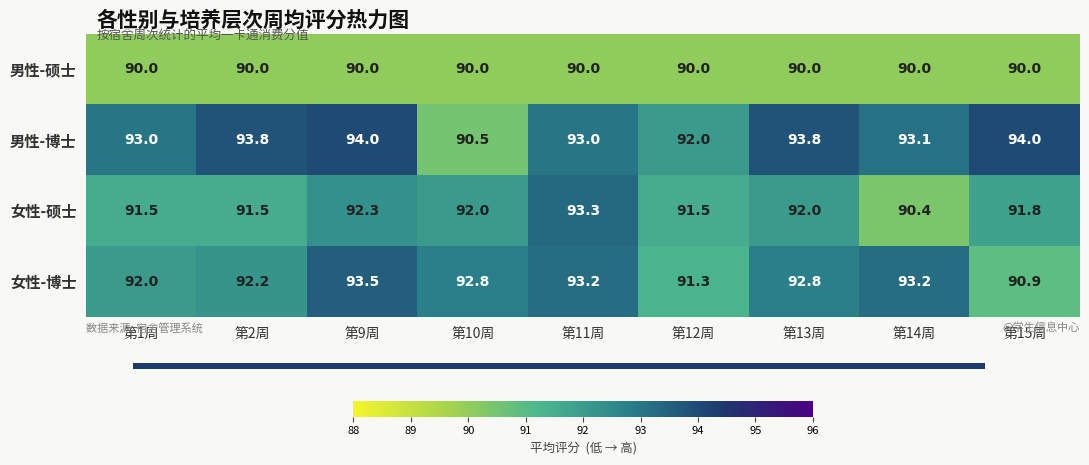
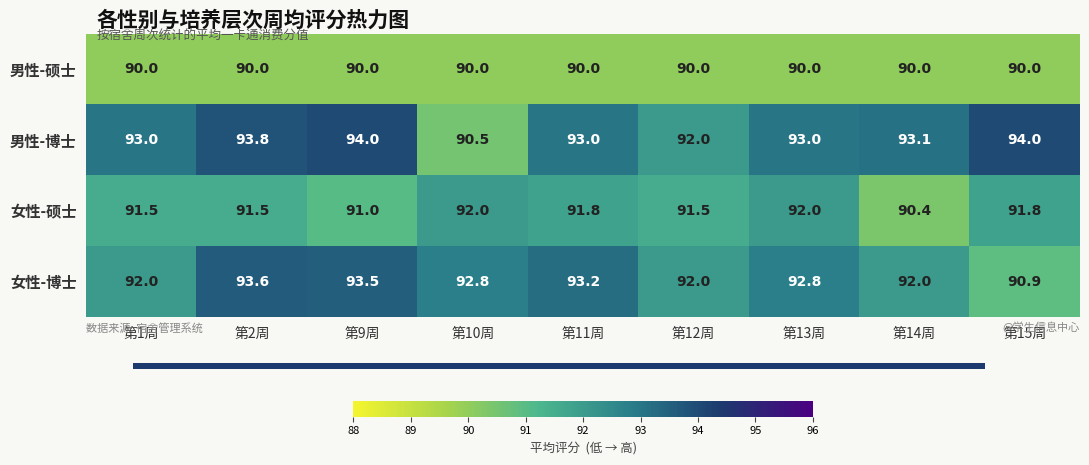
男性-博士, 第13周: 93.8 -> 93.0
女性-硕士, 第9周: 92.3 -> 91.0
女性-硕士, 第11周: 93.3 -> 91.8
女性-博士, 第2周: 92.2 -> 93.6
女性-博士, 第12周: 91.3 -> 92.0
女性-博士, 第14周: 93.2 -> 92.0
